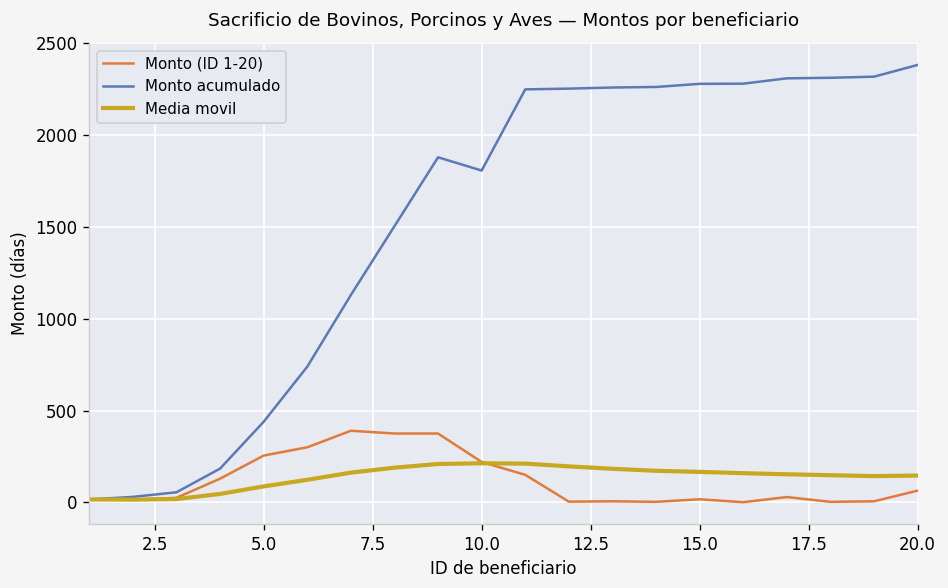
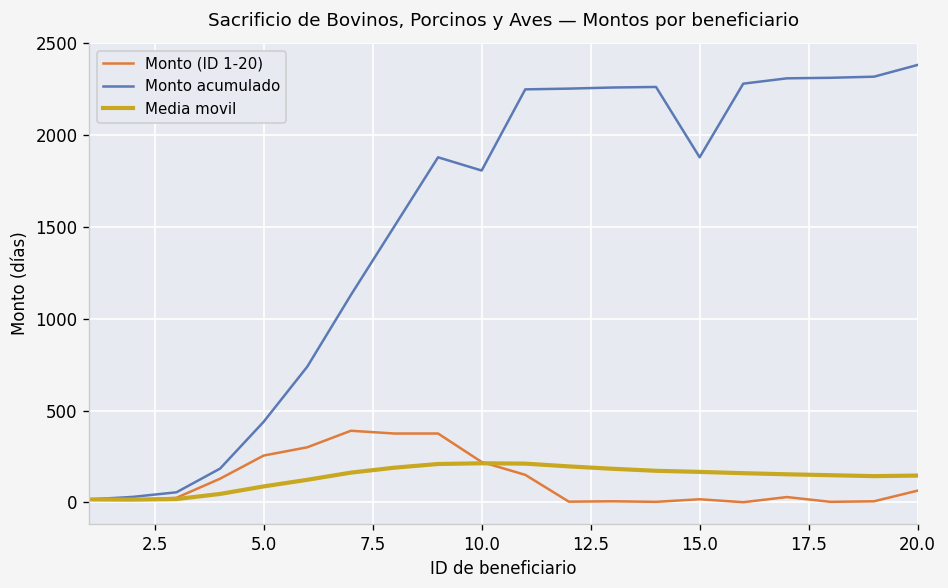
Monto acumulado, 15.0: 2280 -> 1880
